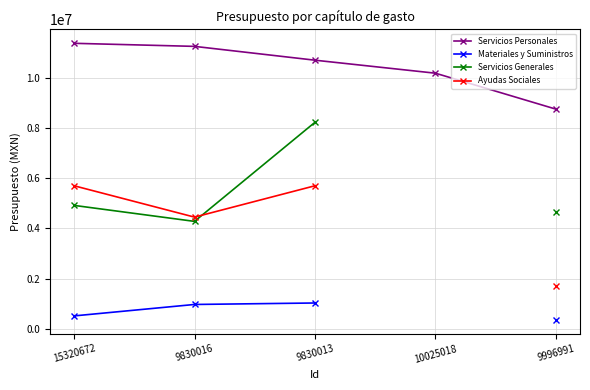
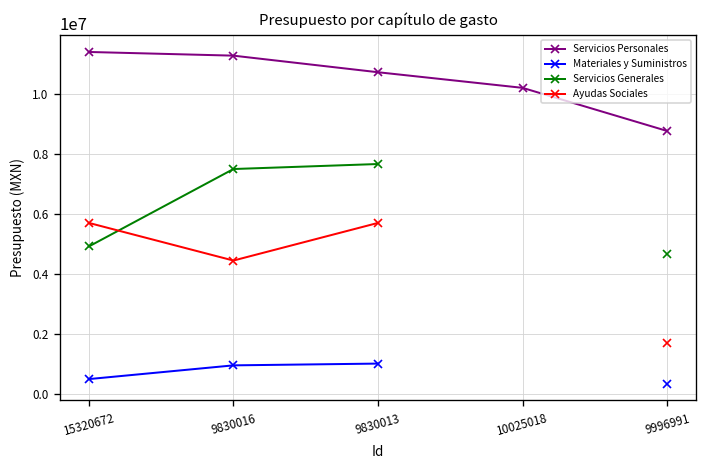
Servicios Generales, 9830016: 4300000 -> 7500000
Servicios Generales, 9830013: 8200000 -> 7700000
